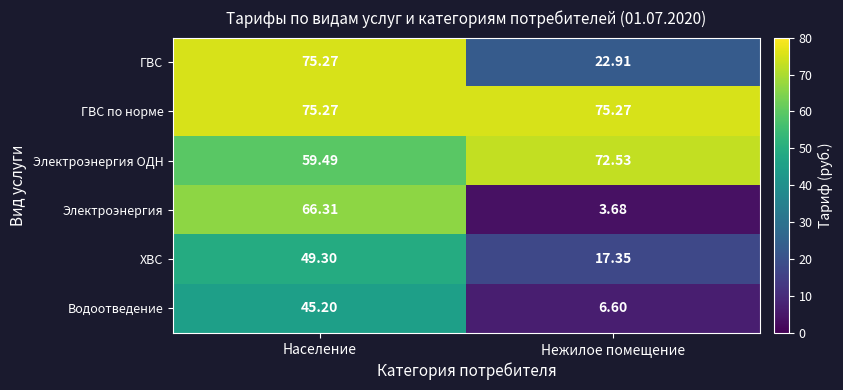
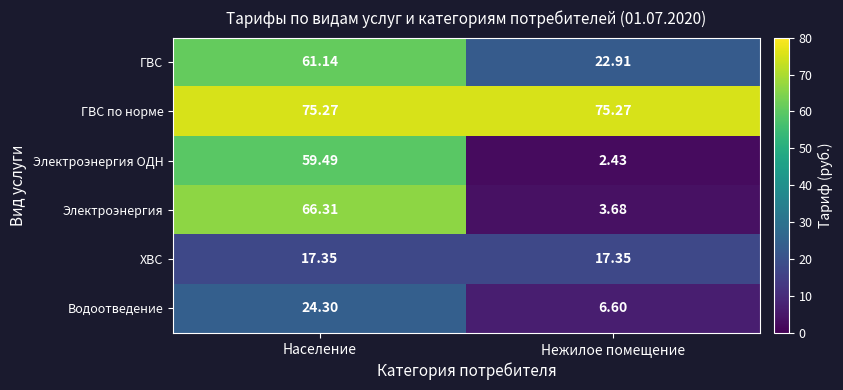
ГВС, Население: 75.27 -> 61.14
Электроэнергия ОДН, Нежилое помещение: 72.53 -> 2.43
ХВС, Население: 49.30 -> 17.35
Водоотведение, Население: 45.20 -> 24.30
